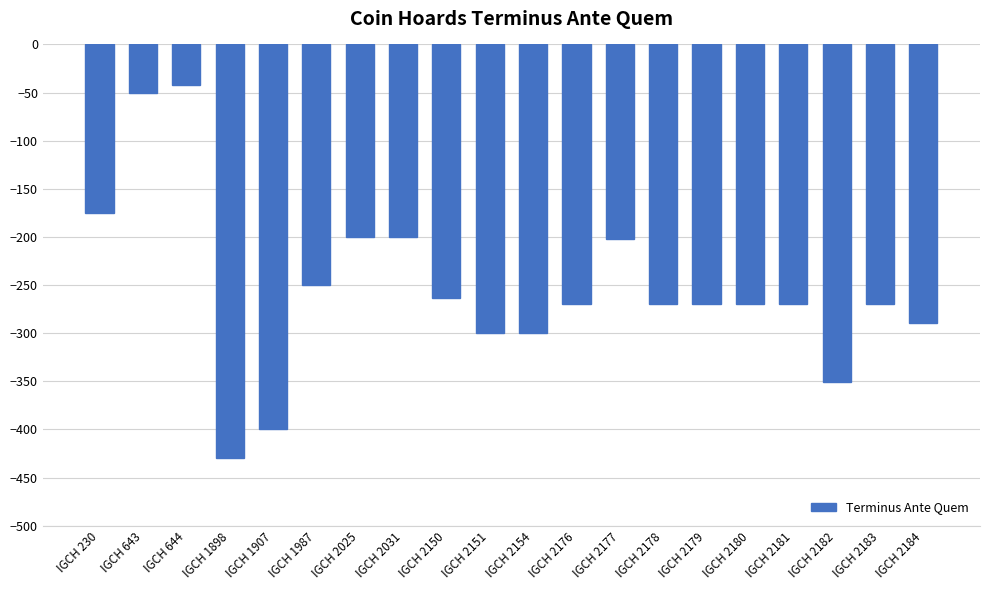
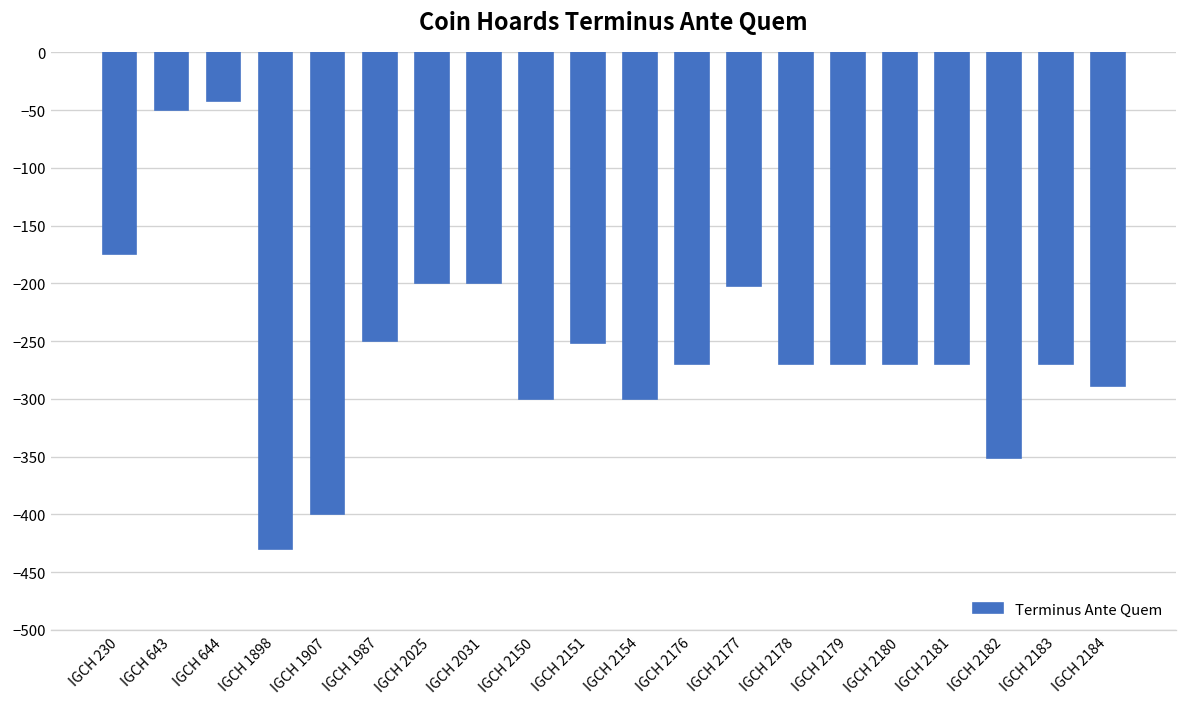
IGCH 2150: -260 -> -300
IGCH 2151: -300 -> -250
